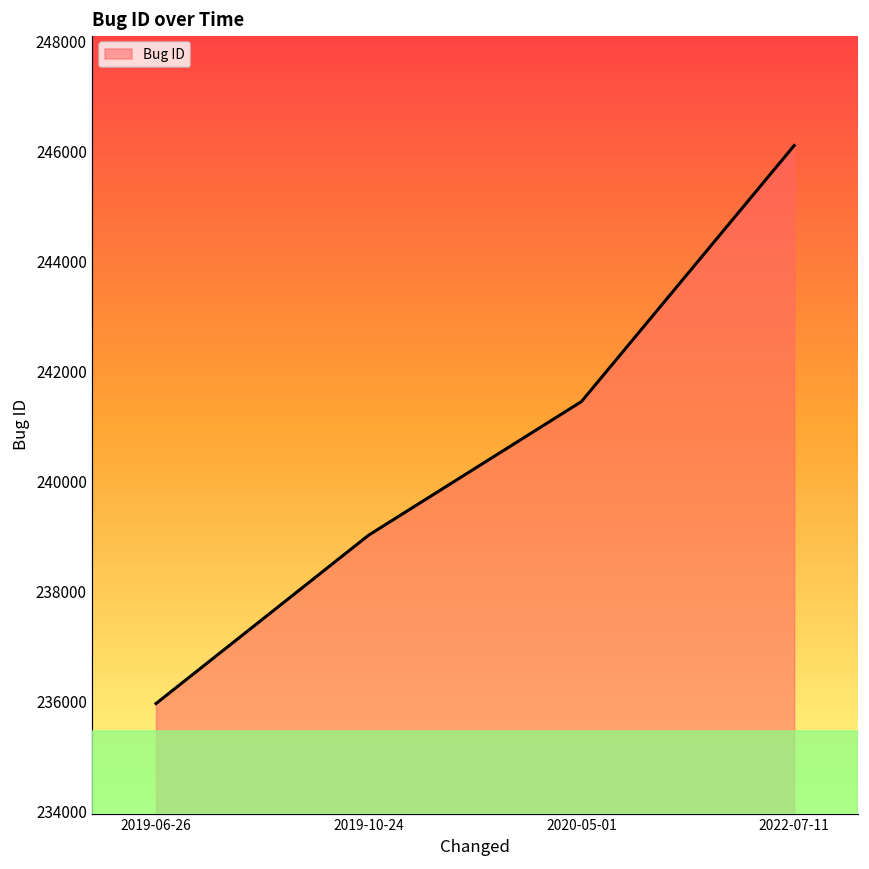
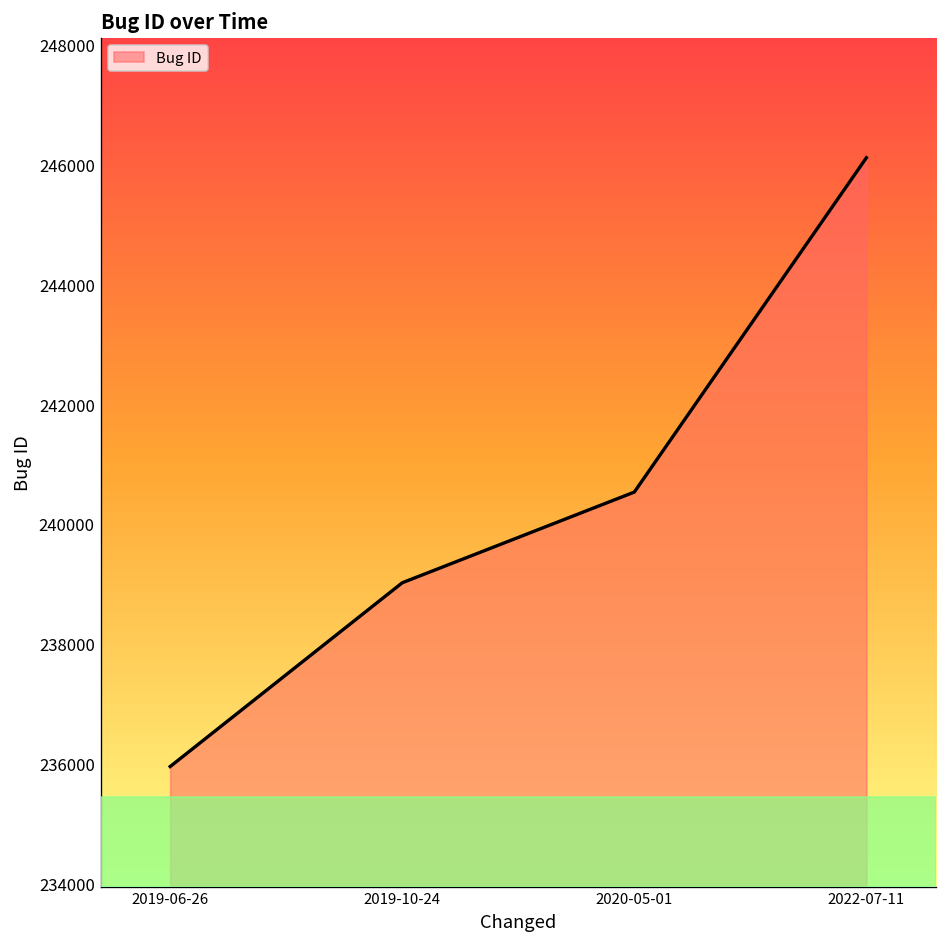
2020-05-01: 241400 -> 240500
